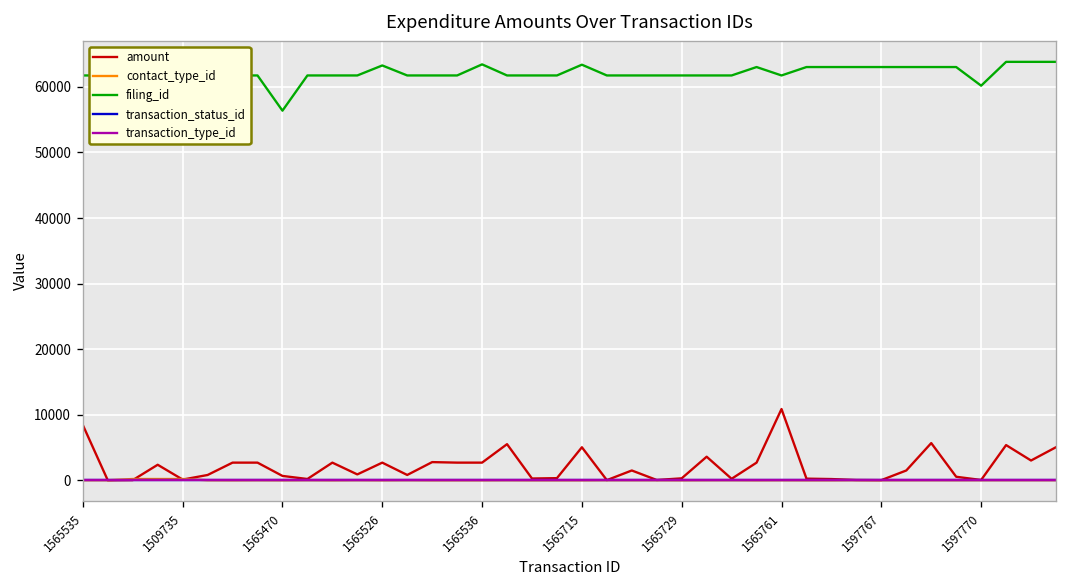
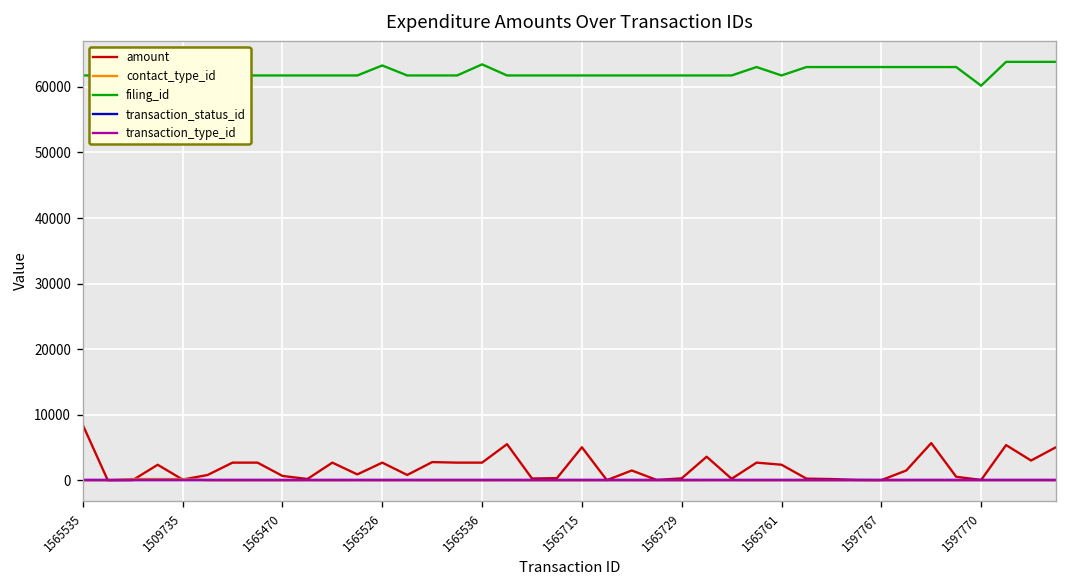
filing_id, 1565470: 56000 -> 62000
filing_id, 1565715: 63000 -> 62000
amount, 1565761: 11000 -> 2000
